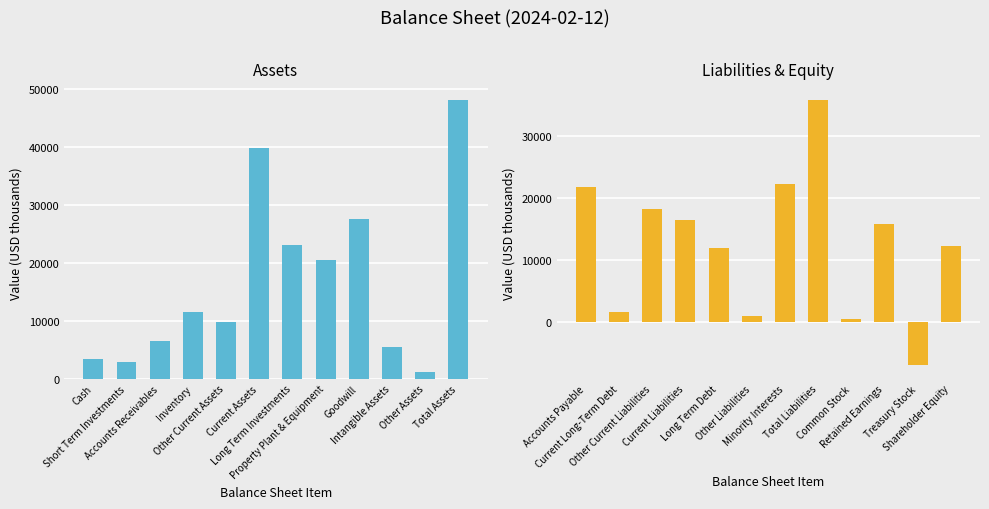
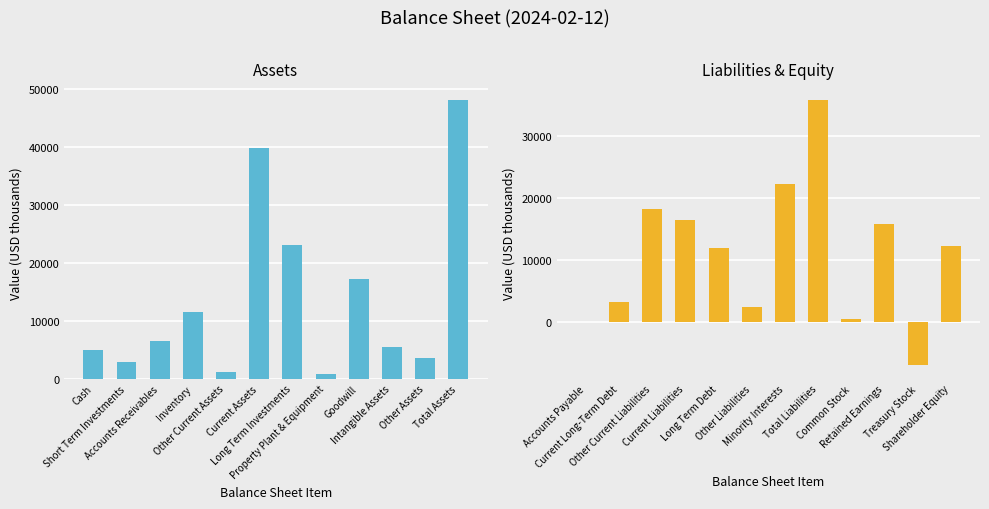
Assets, Cash: 3000 -> 5000
Assets, Other Current Assets: 10000 -> 1000
Assets, Property Plant & Equipment: 20000 -> 1000
Assets, Goodwill: 27000 -> 17000
Assets, Other Assets: 1000 -> 4000
Liabilities & Equity, Accounts Payable: 22000 -> 0
Liabilities & Equity, Current Long-Term Debt: 2000 -> 3000
Liabilities & Equity, Other Liabilities: 1000 -> 2000
